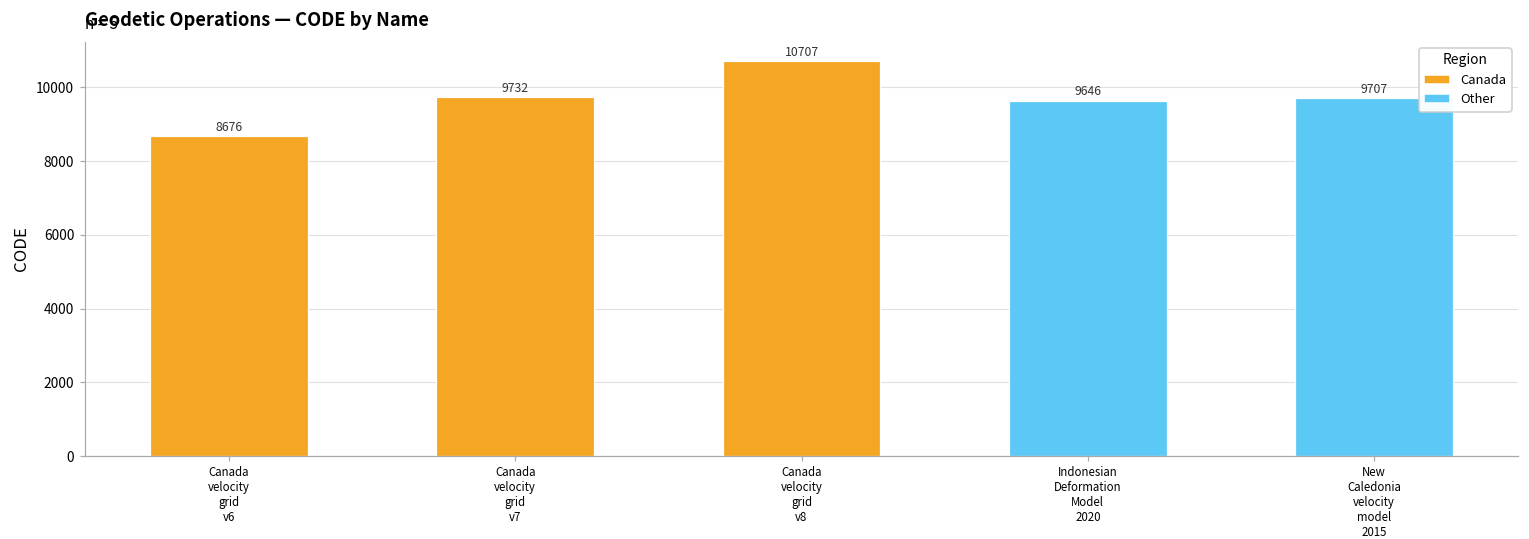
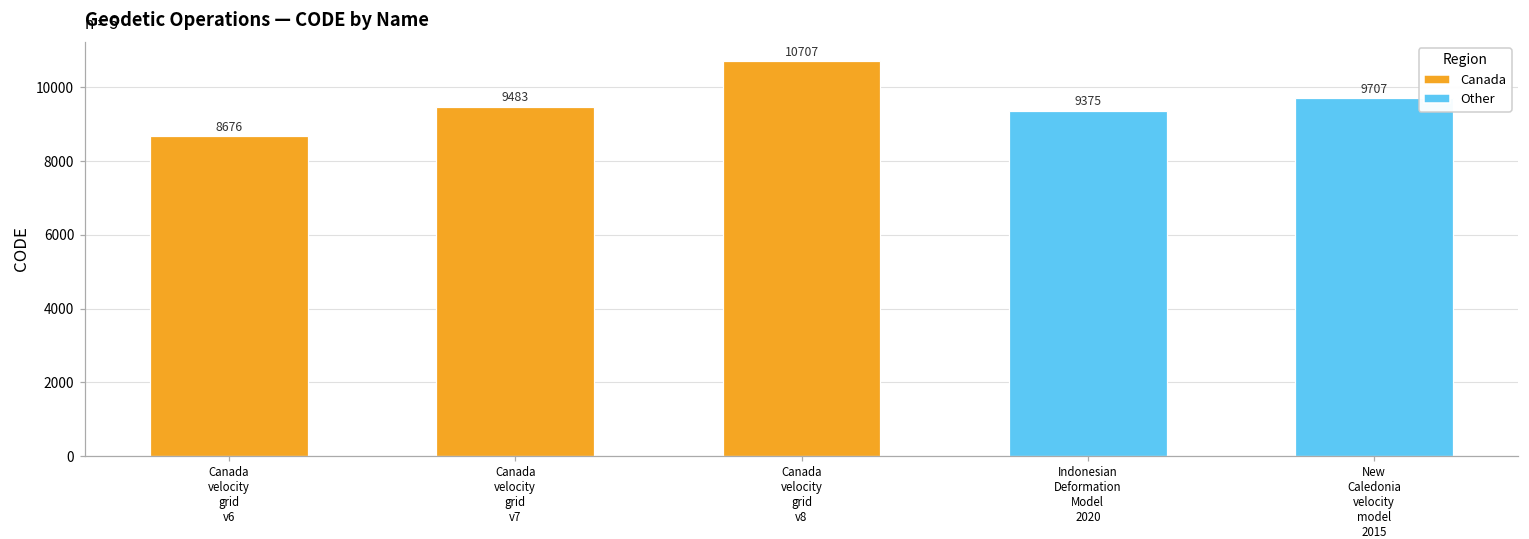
Canada velocity grid v7: 9732 -> 9483
Indonesian Deformation Model 2020: 9646 -> 9375
